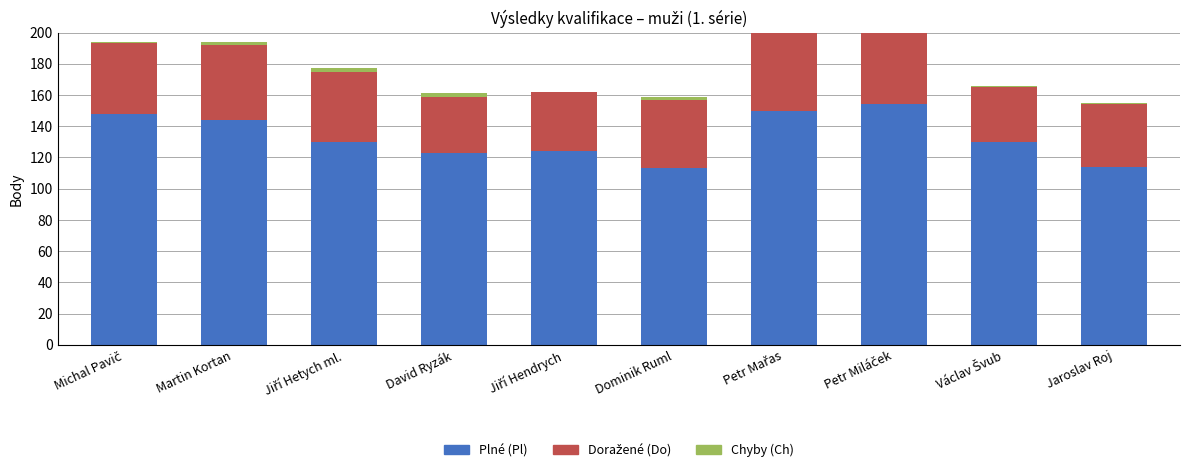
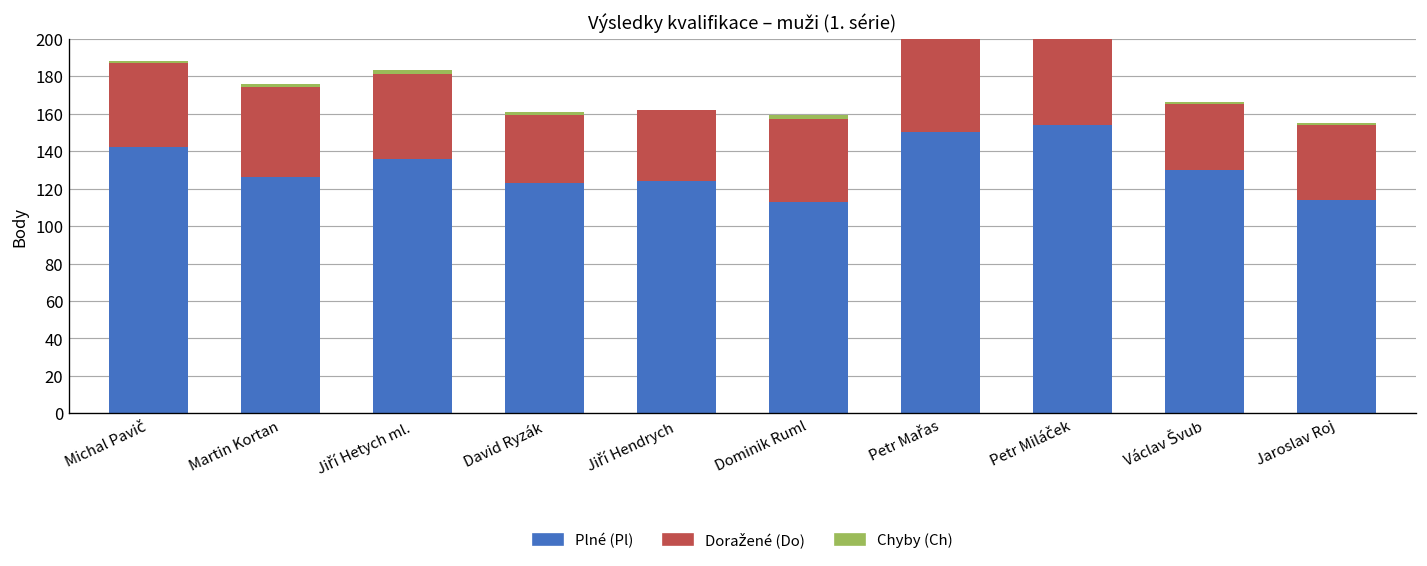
Plné (Pl), Michal Pavič: 148 -> 142
Plné (Pl), Martin Kortan: 144 -> 126
Plné (Pl), Jiří Hetych ml.: 130 -> 136
